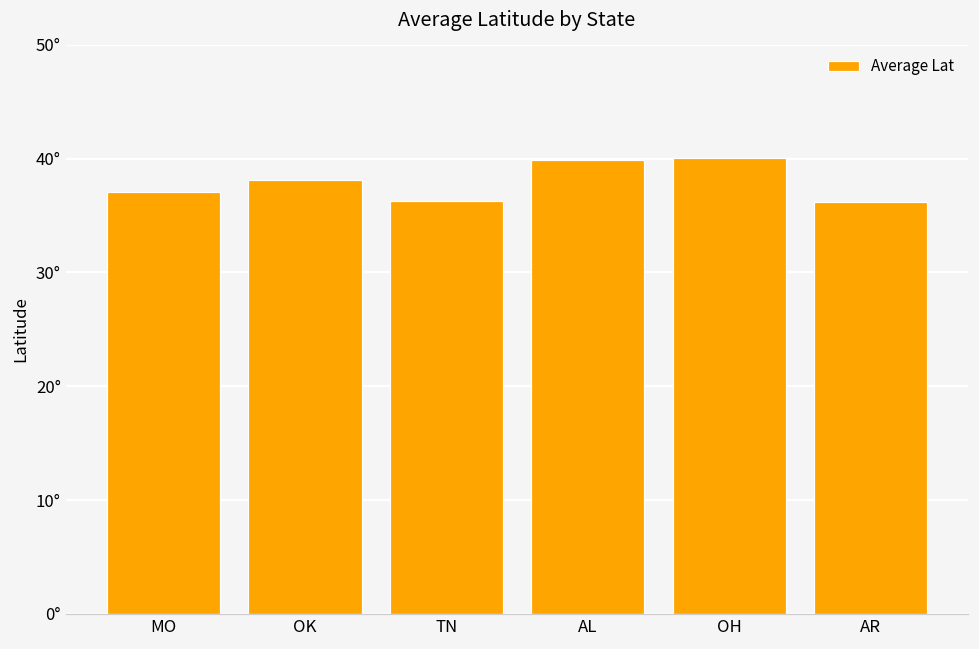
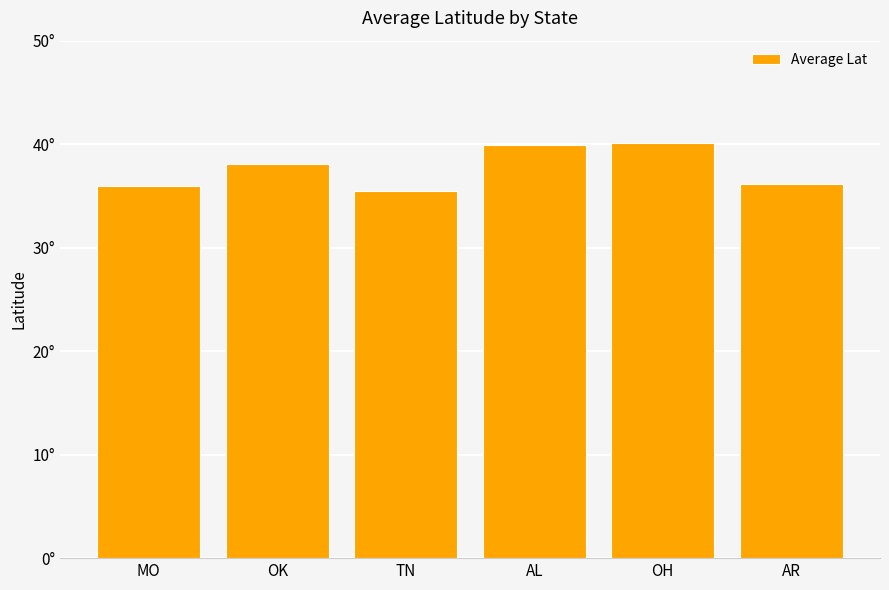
MO: 37.0° -> 36.0°
TN: 36.3° -> 35.5°
